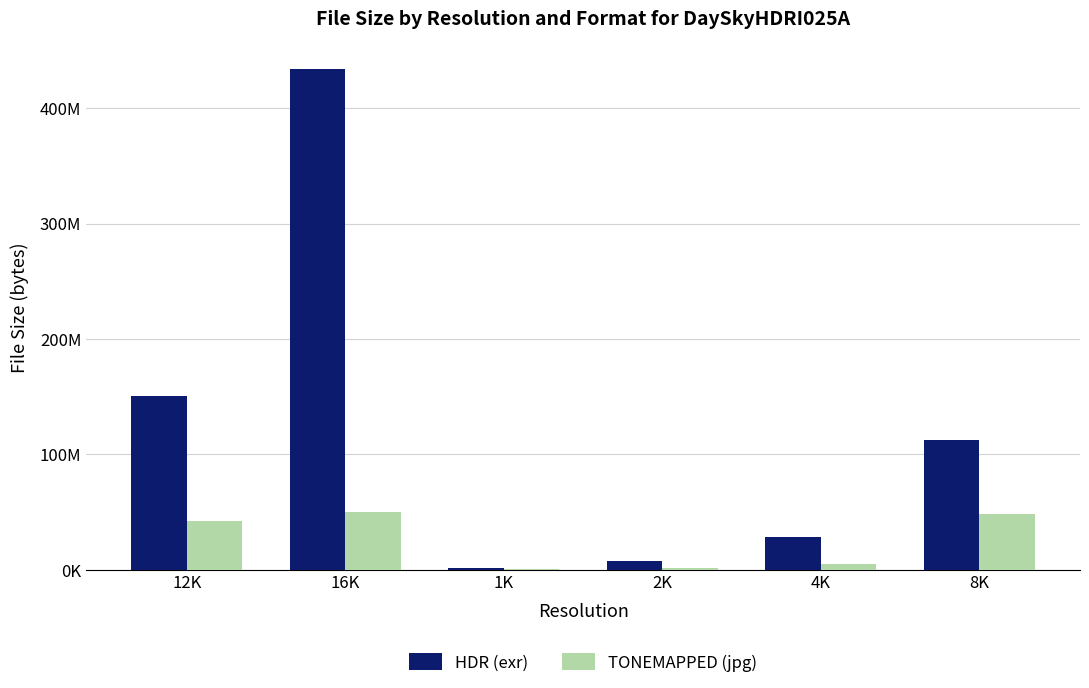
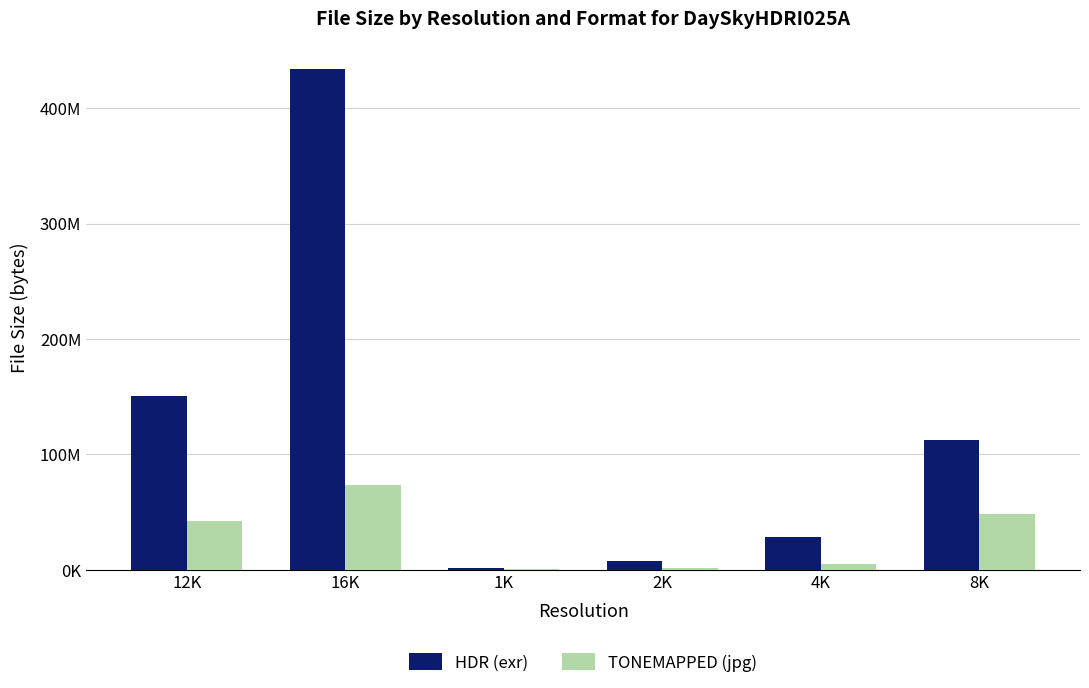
TONEMAPPED (jpg), 16K: 50000000 -> 73000000
